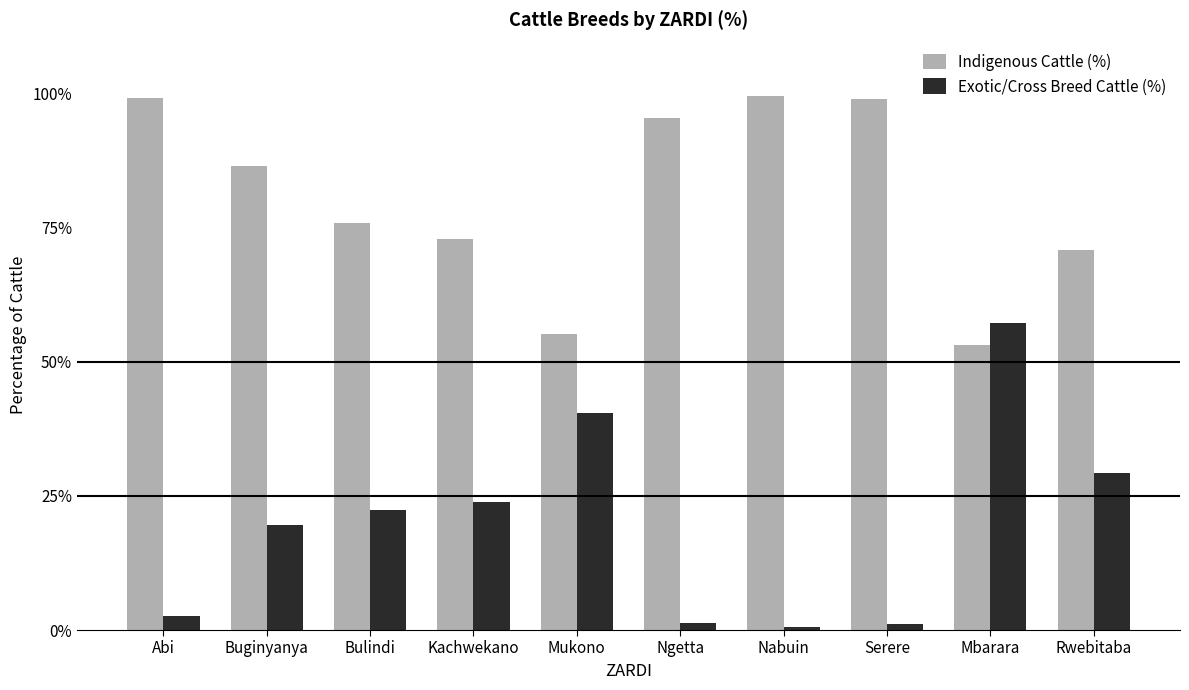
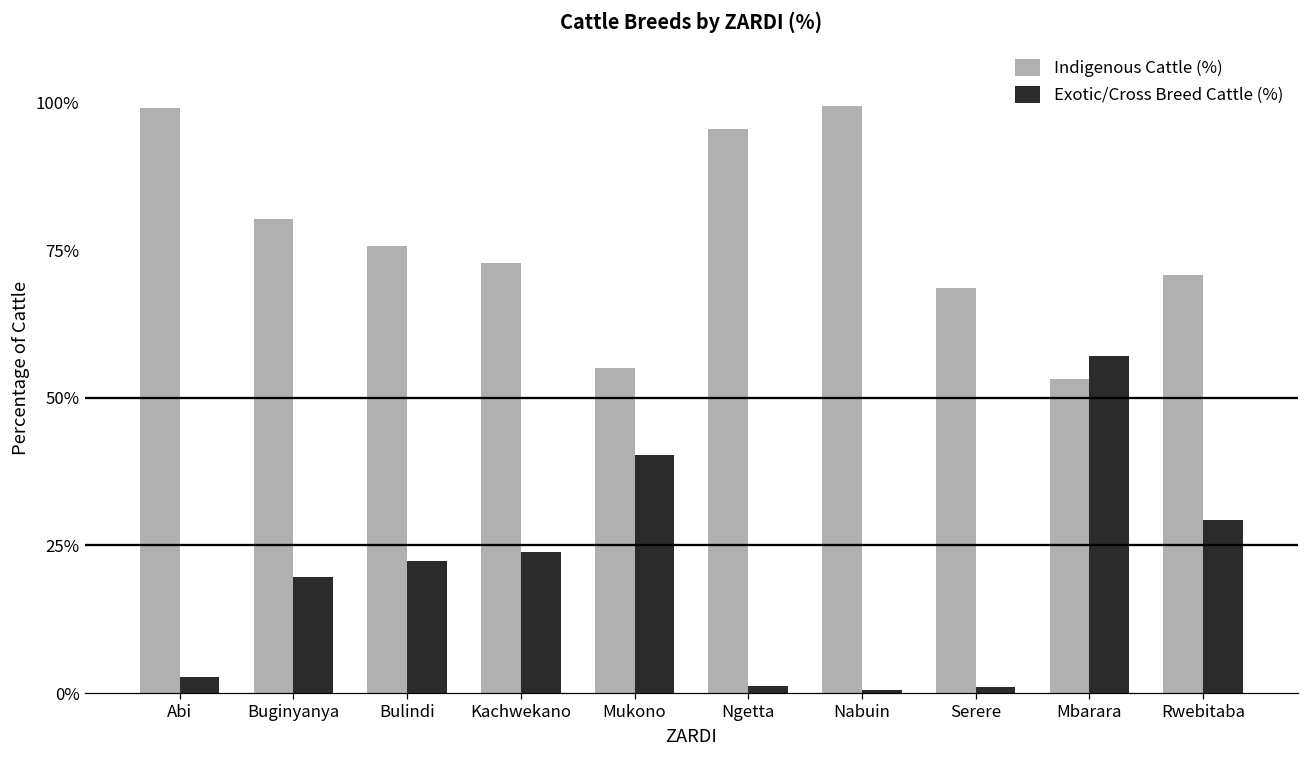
Indigenous Cattle (%), Buginyanya: 86% -> 80%
Indigenous Cattle (%), Serere: 99% -> 69%
